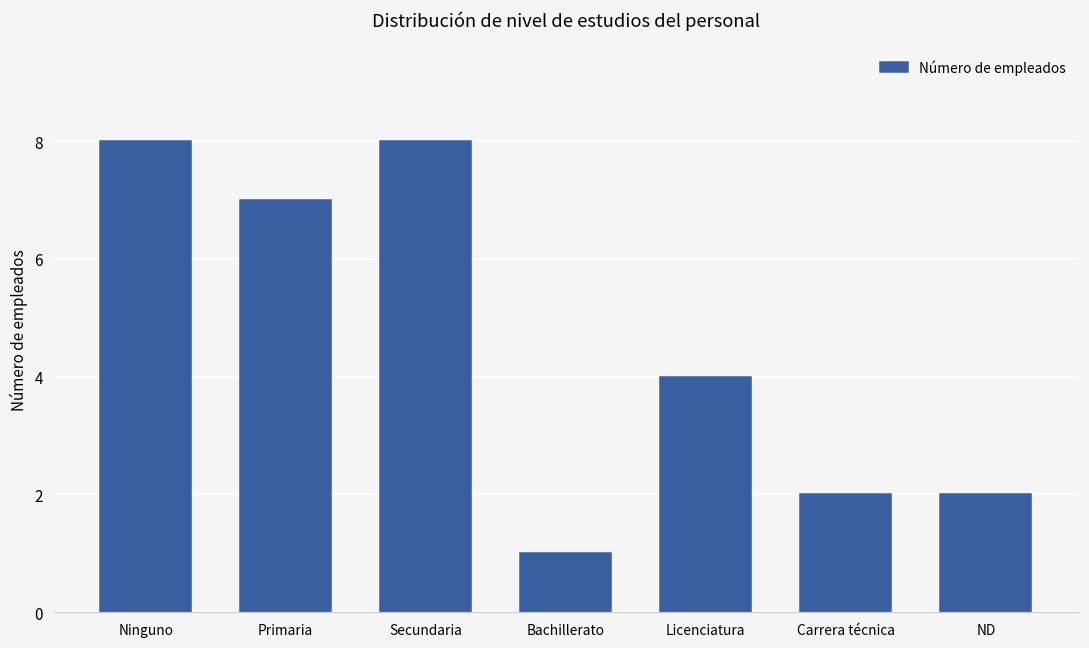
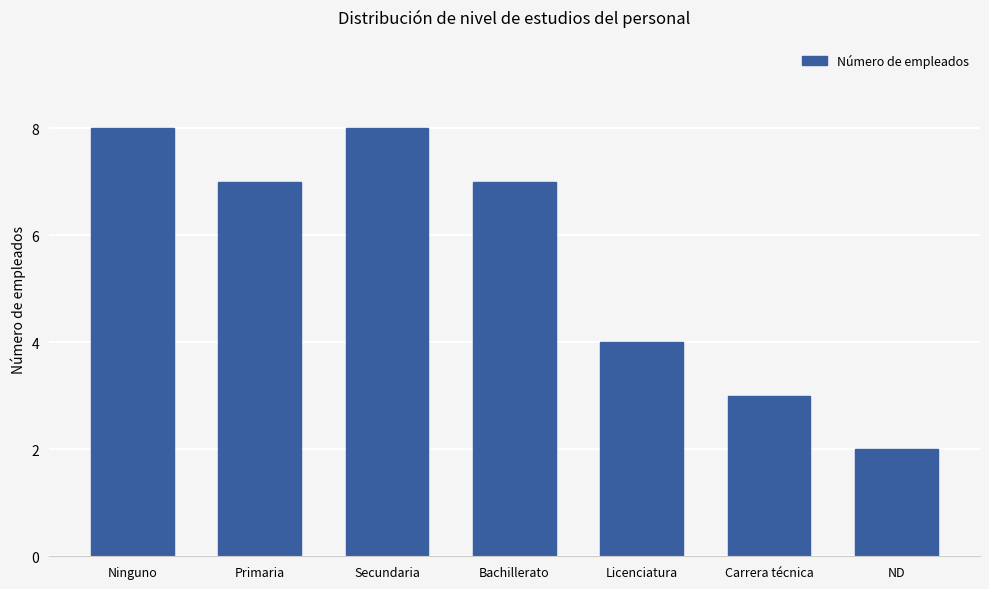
Bachillerato: 1 -> 7
Carrera técnica: 2 -> 3
